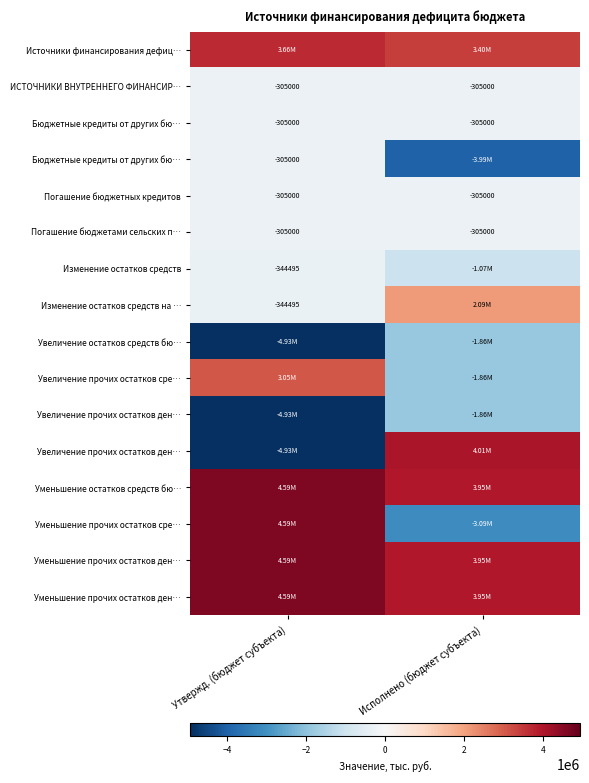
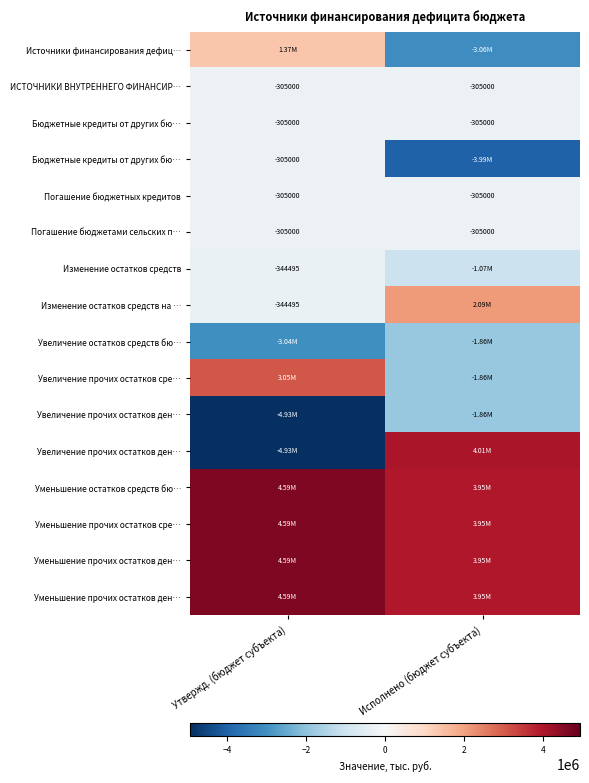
Источники финансирования дефиц…, Утвержд. (бюджет субъекта): 3.66M -> 1.37M
Источники финансирования дефиц…, Исполнено (бюджет субъекта): 3.40M -> -3.06M
Увеличение остатков средств бю…, Утвержд. (бюджет субъекта): -4.93M -> -3.04M
Уменьшение прочих остатков сре…, Исполнено (бюджет субъекта): -3.09M -> 3.95M
